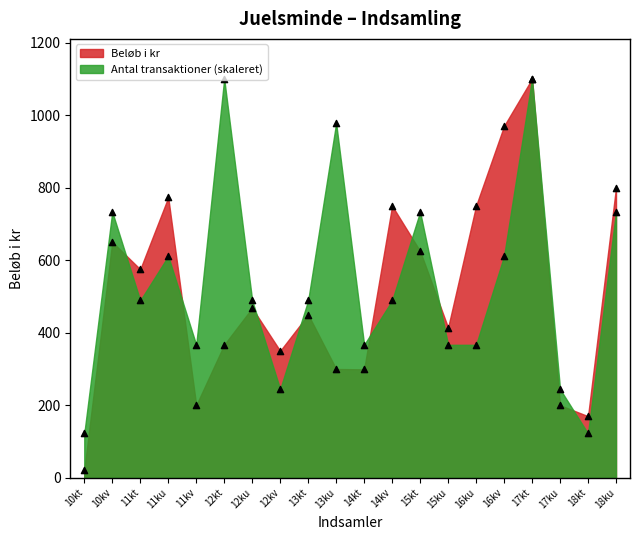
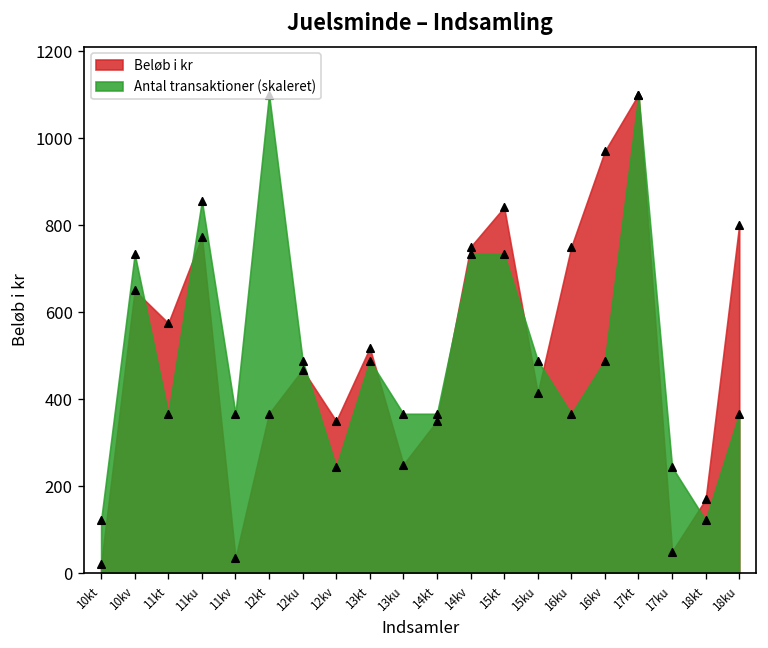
Antal transaktioner (skaleret), 11kt: 490 -> 370
Antal transaktioner (skaleret), 11ku: 610 -> 860
Beløb i kr, 11kv: 200 -> 40
Beløb i kr, 13kt: 450 -> 520
Beløb i kr, 13ku: 300 -> 250
Antal transaktioner (skaleret), 13ku: 980 -> 370
Beløb i kr, 14kt: 300 -> 350
Antal transaktioner (skaleret), 14kv: 490 -> 730
Beløb i kr, 15kt: 630 -> 840
Antal transaktioner (skaleret), 15ku: 370 -> 490
Antal transaktioner (skaleret), 16kv: 610 -> 490
Beløb i kr, 17ku: 200 -> 50
Antal transaktioner (skaleret), 18ku: 730 -> 370
